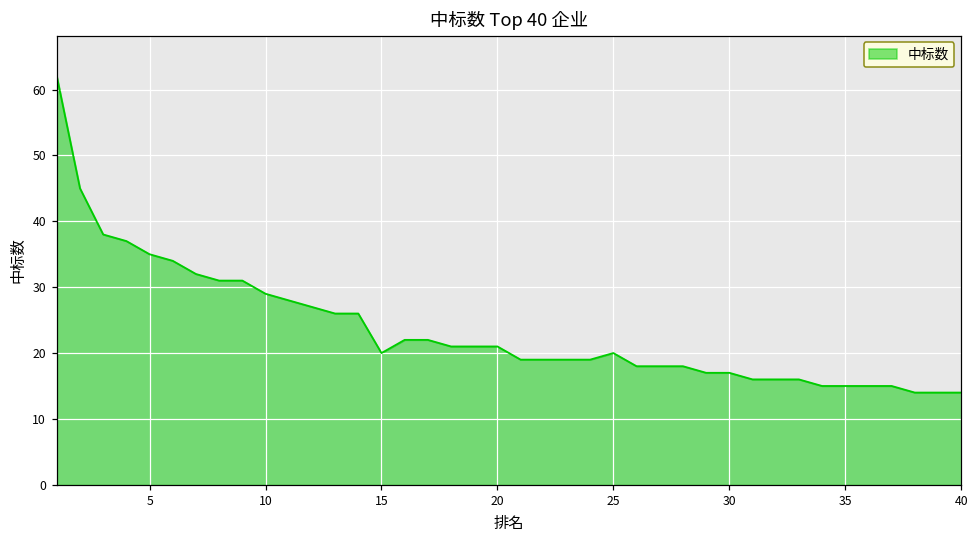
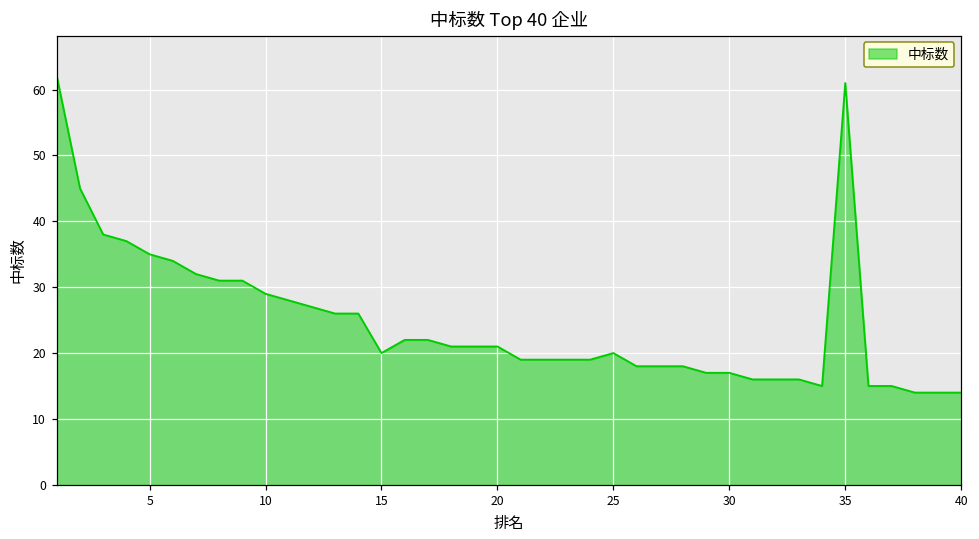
35: 15 -> 61
